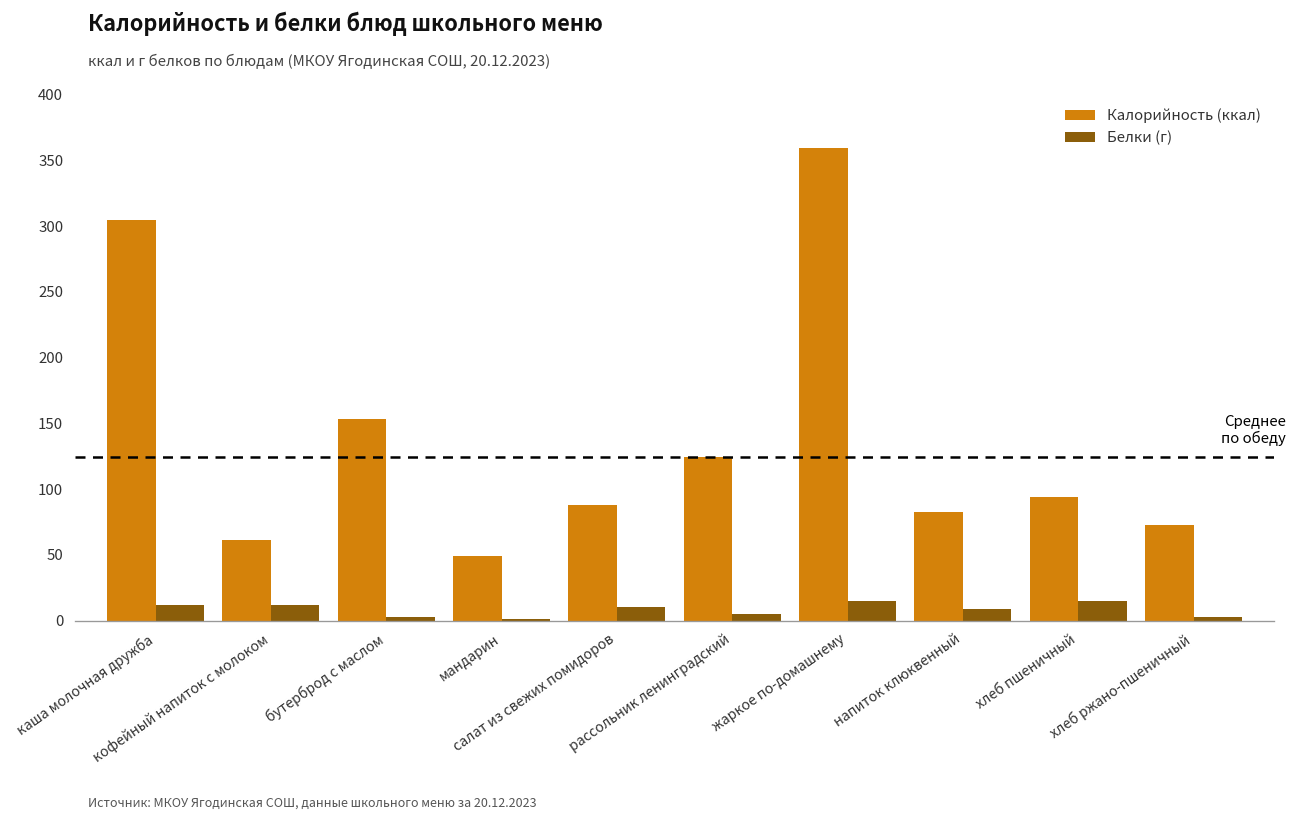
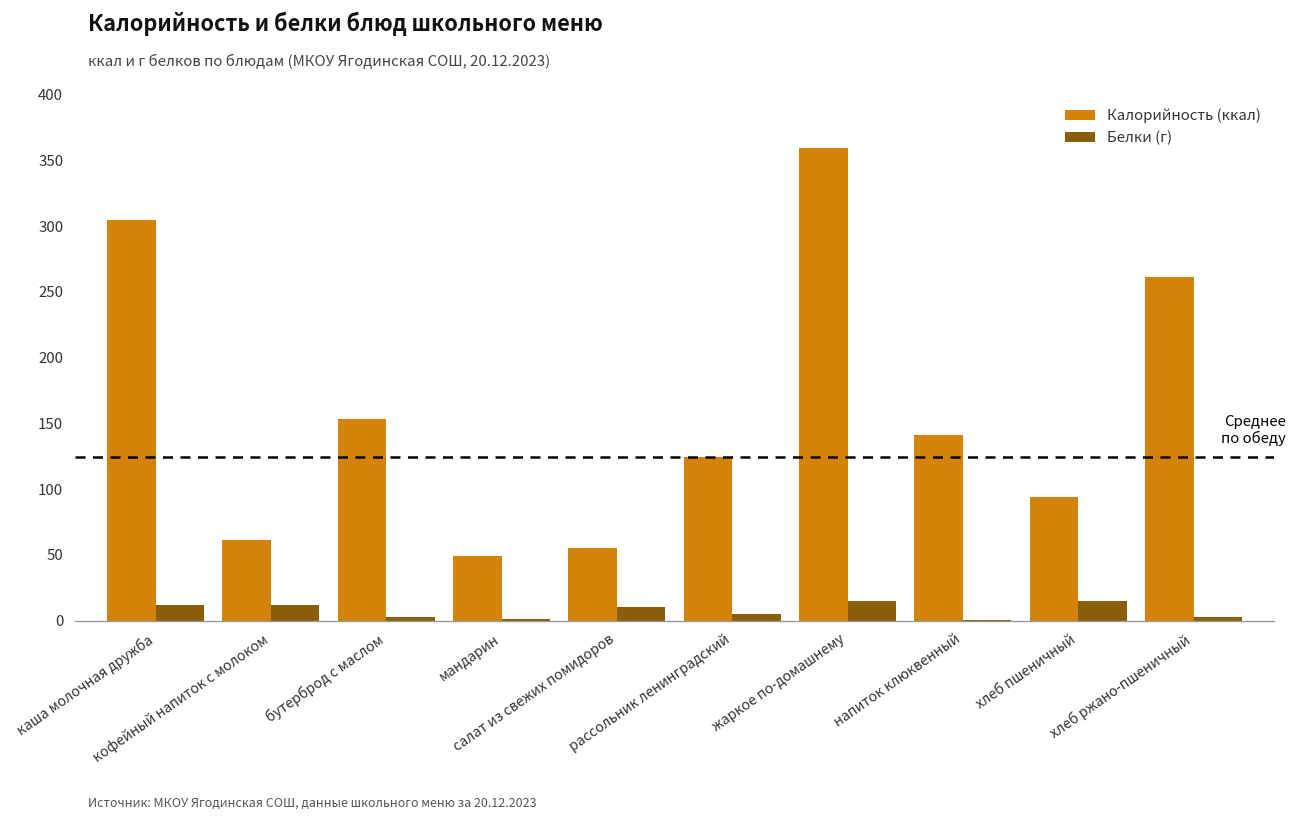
Калорийность (ккал), салат из свежих помидоров: 88 -> 56
Калорийность (ккал), напиток клюквенный: 83 -> 141
Белки (г), напиток клюквенный: 9 -> 0
Калорийность (ккал), хлеб ржано-пшеничный: 72 -> 261
